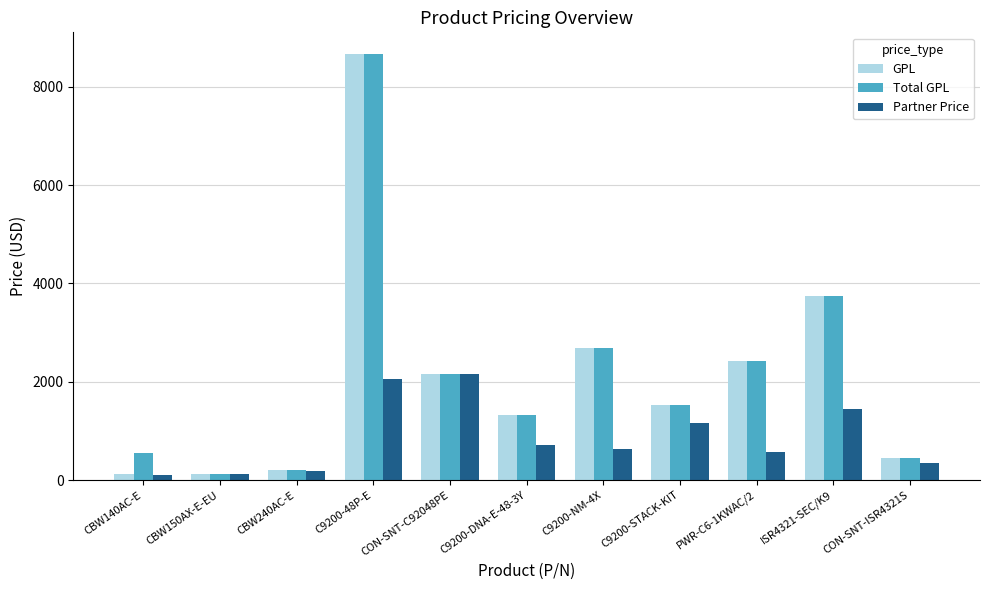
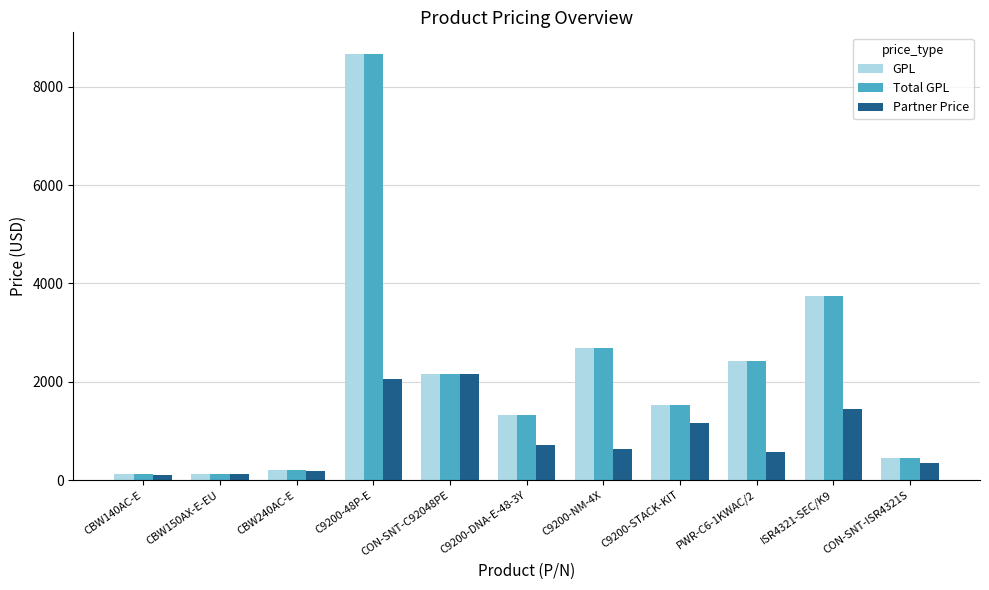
Total GPL, CBW140AC-E: 500 -> 100
